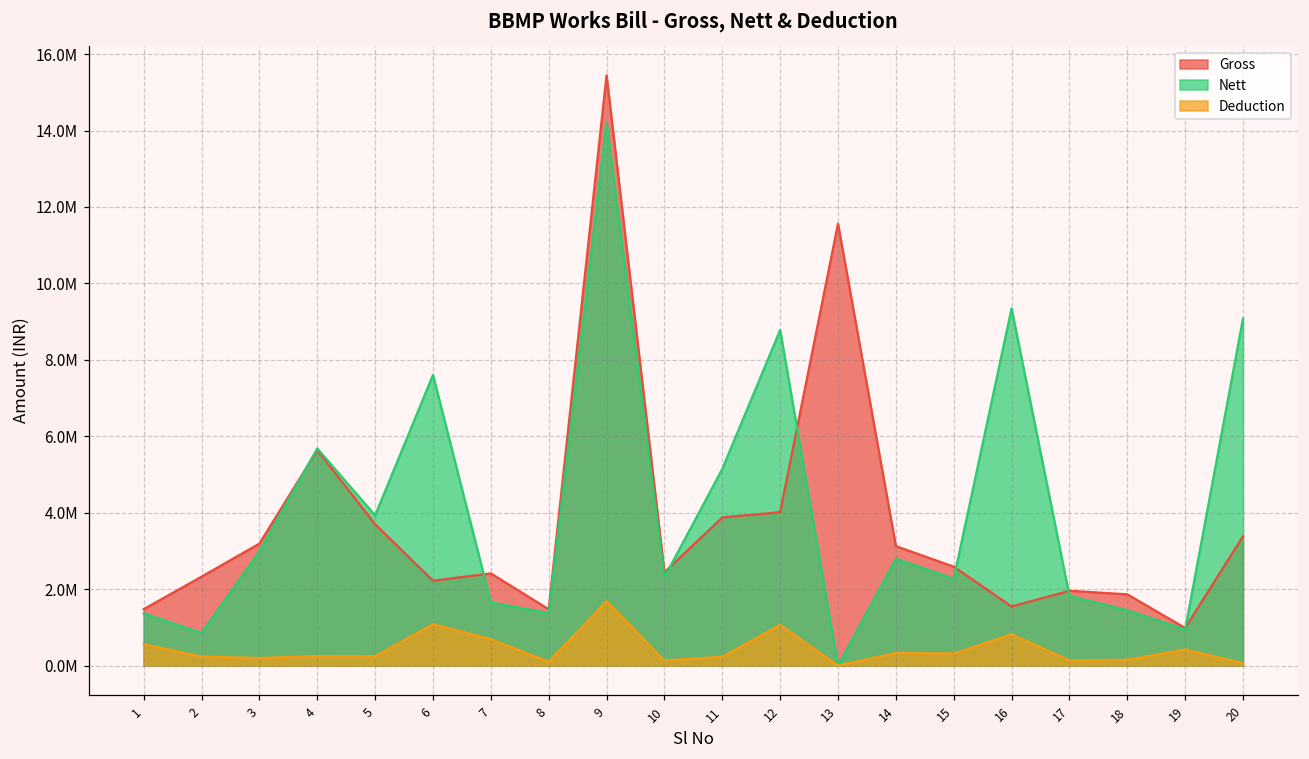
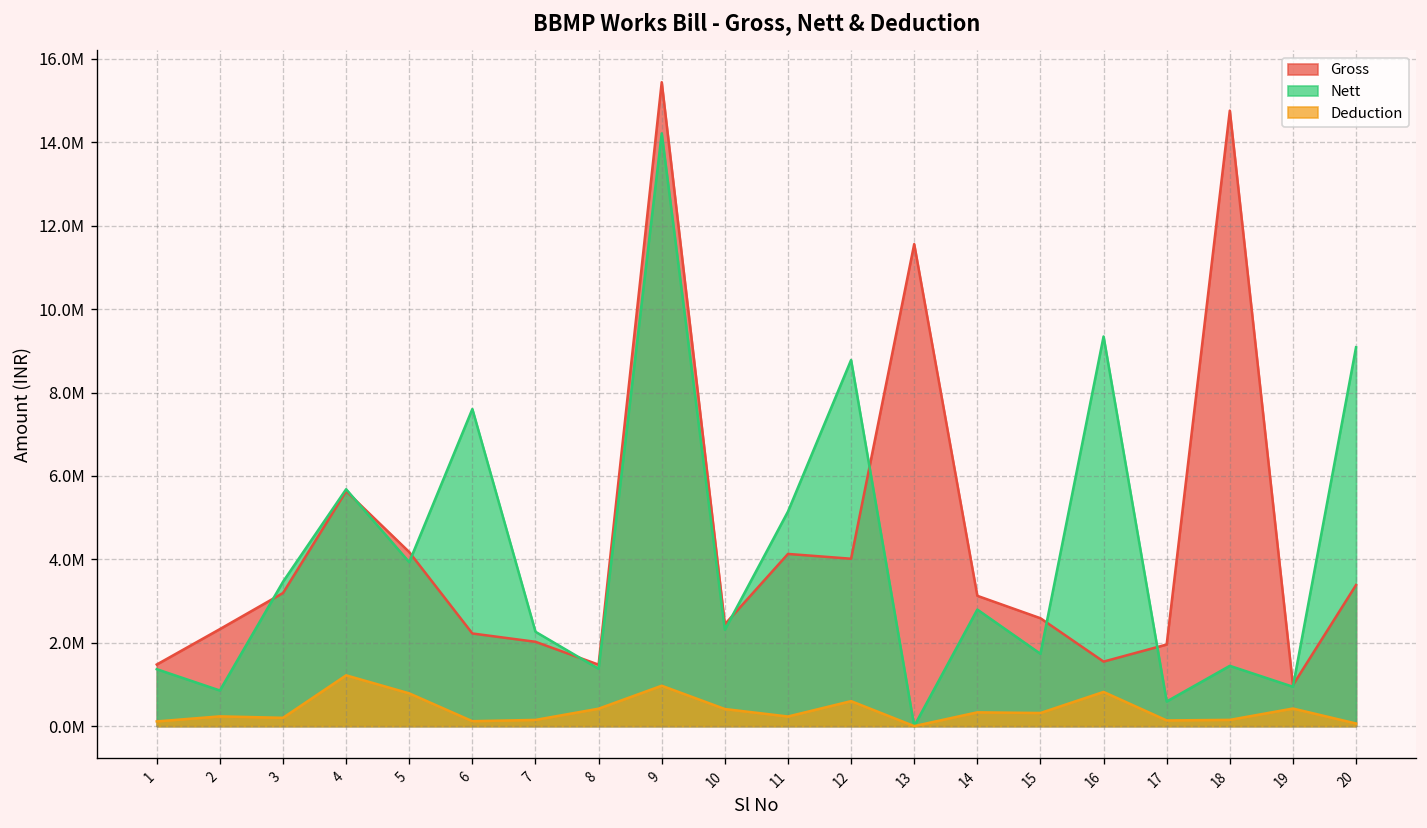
Deduction, 1: 600000 -> 100000
Nett, 3: 3000000 -> 3500000
Deduction, 4: 200000 -> 1200000
Gross, 5: 3700000 -> 4200000
Deduction, 5: 200000 -> 800000
Deduction, 6: 1100000 -> 100000
Gross, 7: 2400000 -> 2000000
Nett, 7: 1700000 -> 2300000
Deduction, 7: 700000 -> 100000
Deduction, 8: 100000 -> 400000
Deduction, 9: 1700000 -> 1000000
Deduction, 10: 100000 -> 400000
Gross, 11: 3900000 -> 4100000
Deduction, 12: 1100000 -> 600000
Nett, 15: 2300000 -> 1700000
Nett, 17: 1800000 -> 600000
Gross, 18: 1900000 -> 14800000
